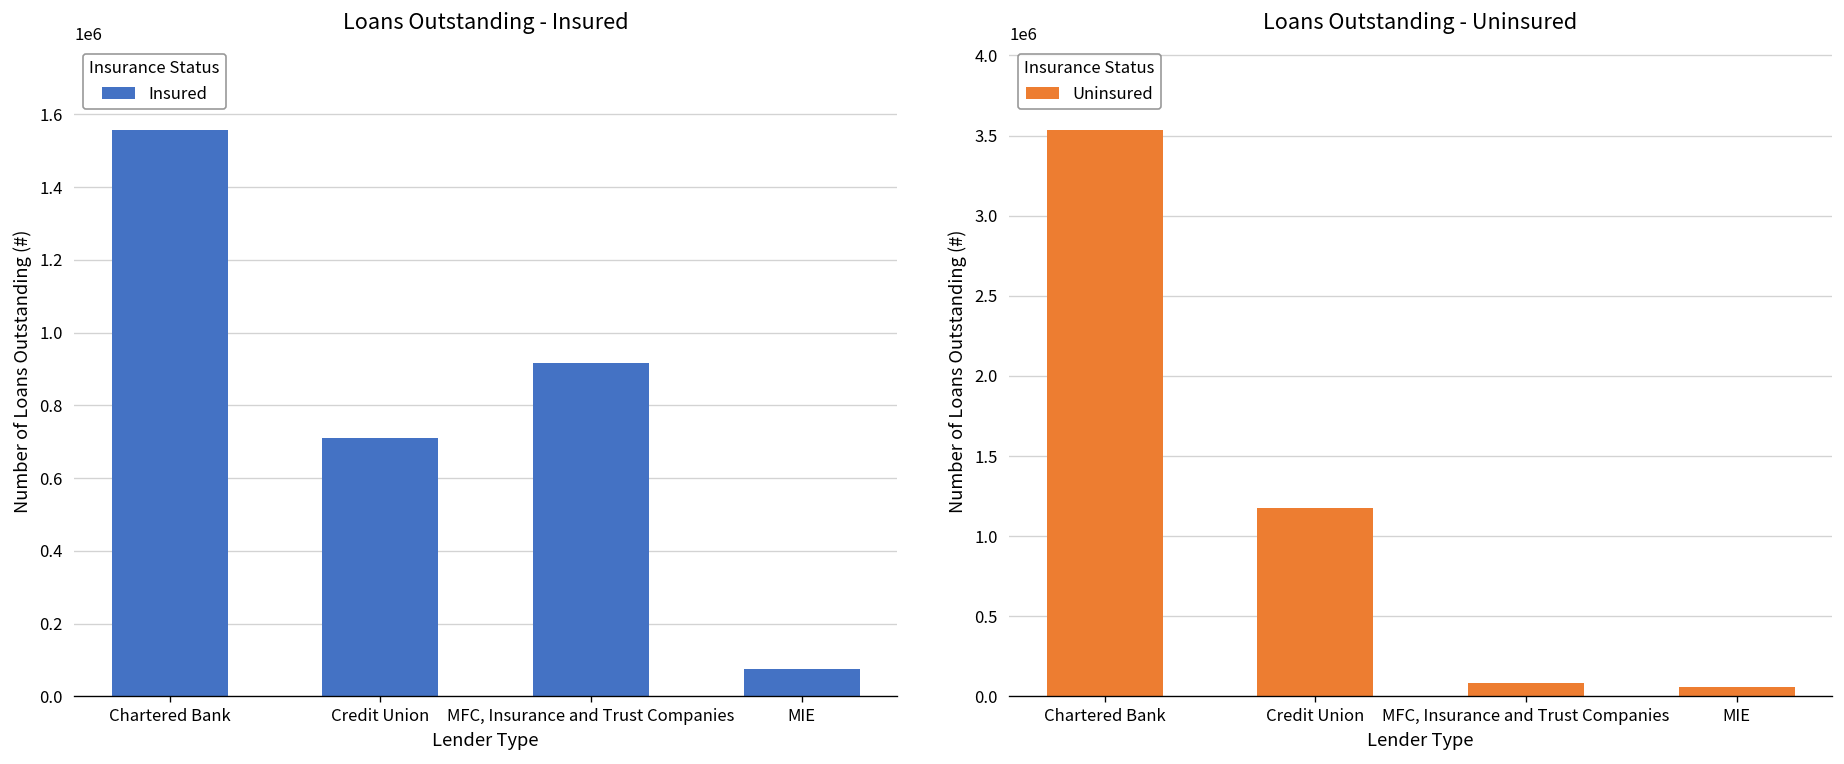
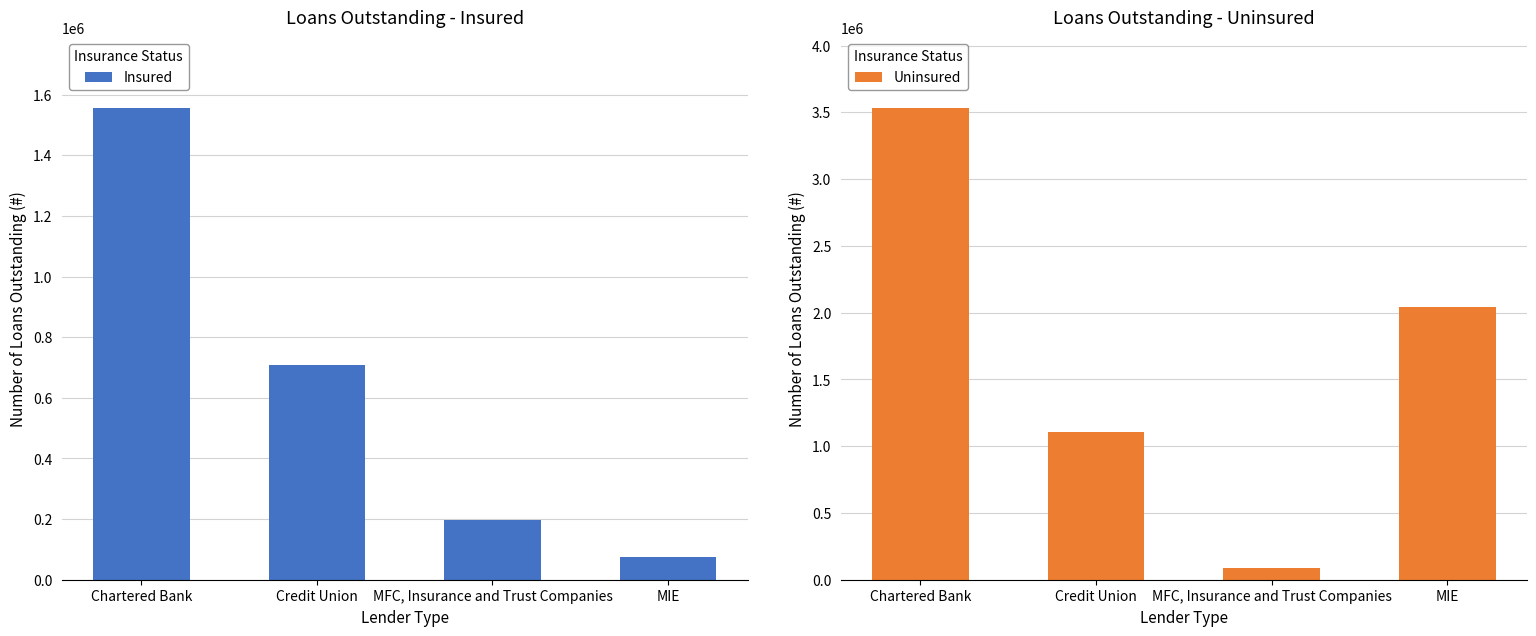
Loans Outstanding - Insured, MFC, Insurance and Trust Companies: 920000 -> 200000
Loans Outstanding - Uninsured, Credit Union: 1180000 -> 1110000
Loans Outstanding - Uninsured, MIE: 60000 -> 2040000
